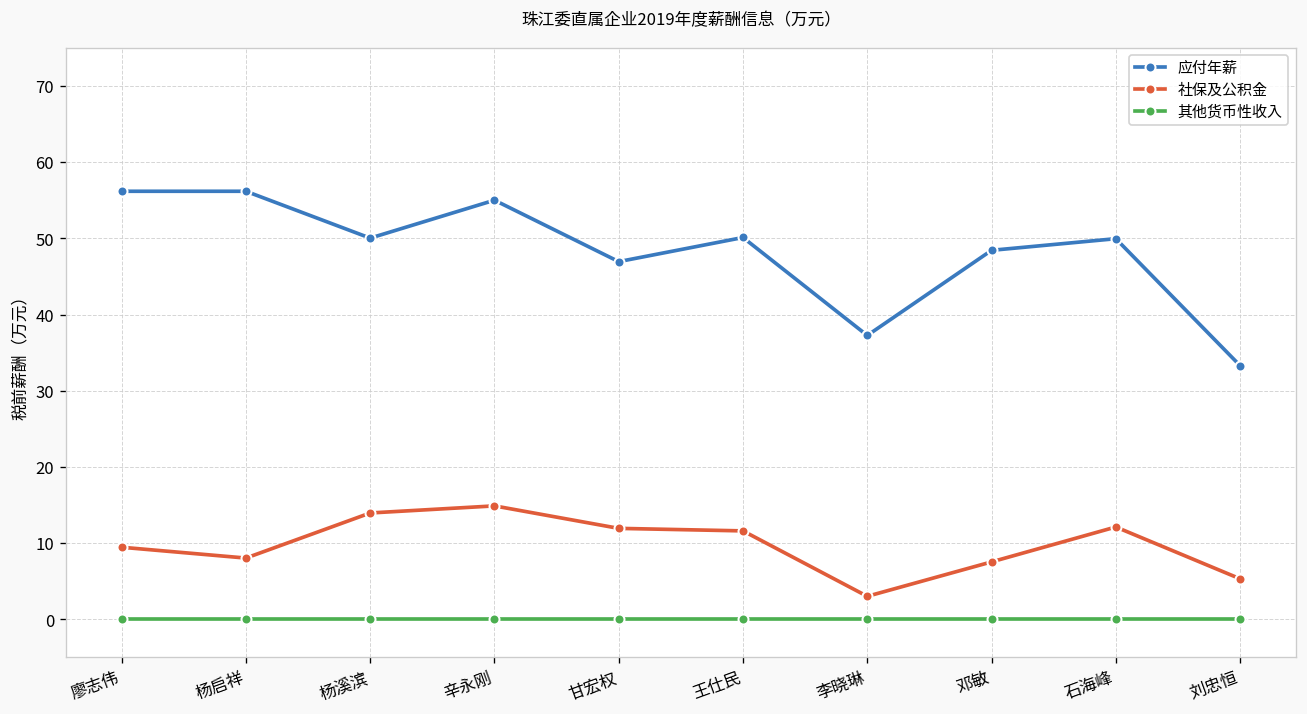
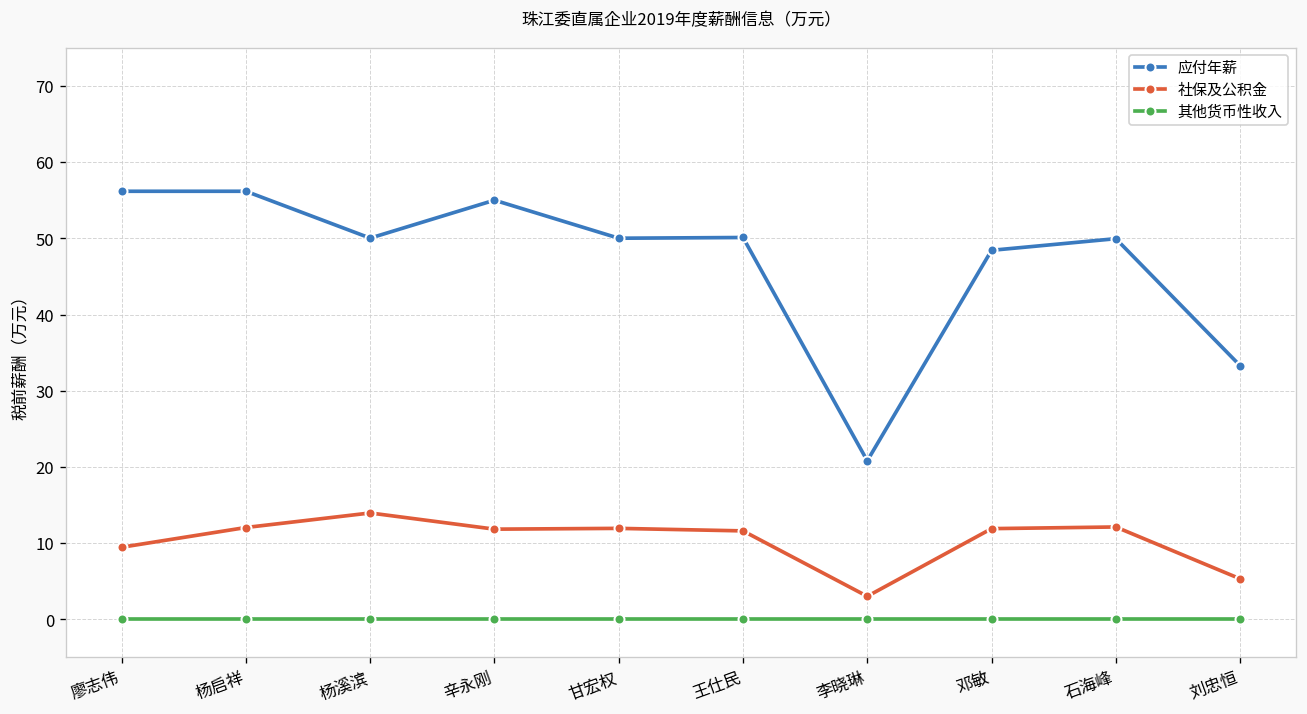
社保及公积金, 杨启祥: 8 -> 12
社保及公积金, 辛永刚: 15 -> 12
应付年薪, 甘宏权: 47 -> 50
应付年薪, 李晓琳: 37 -> 21
社保及公积金, 邓敏: 8 -> 12
